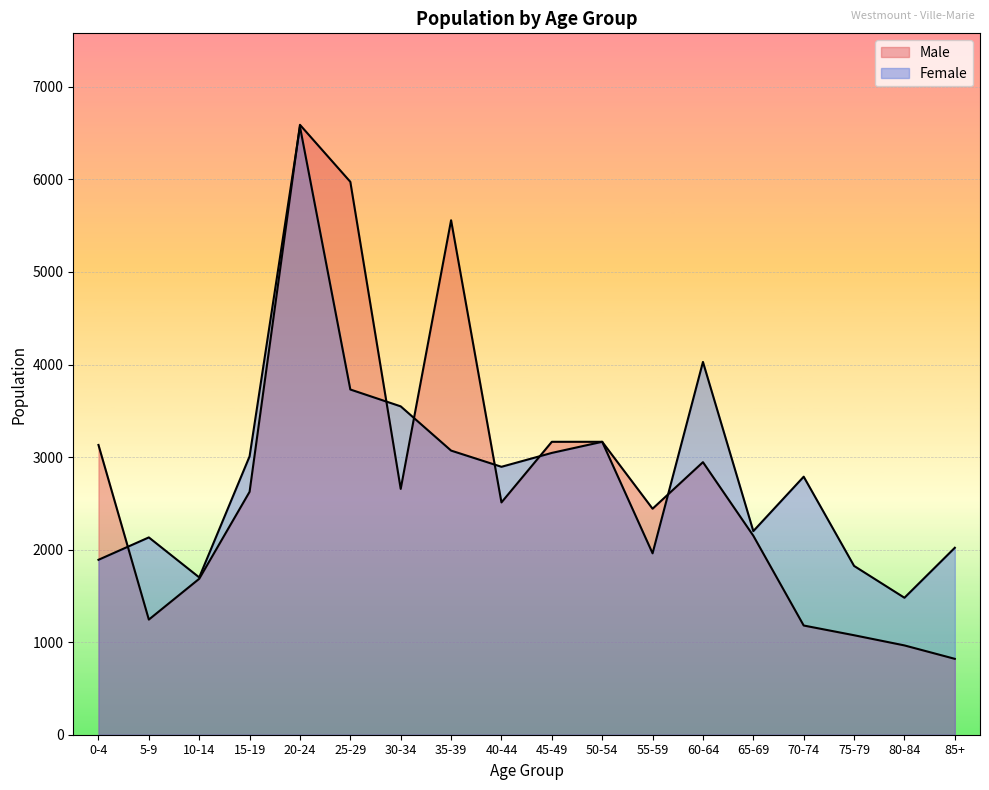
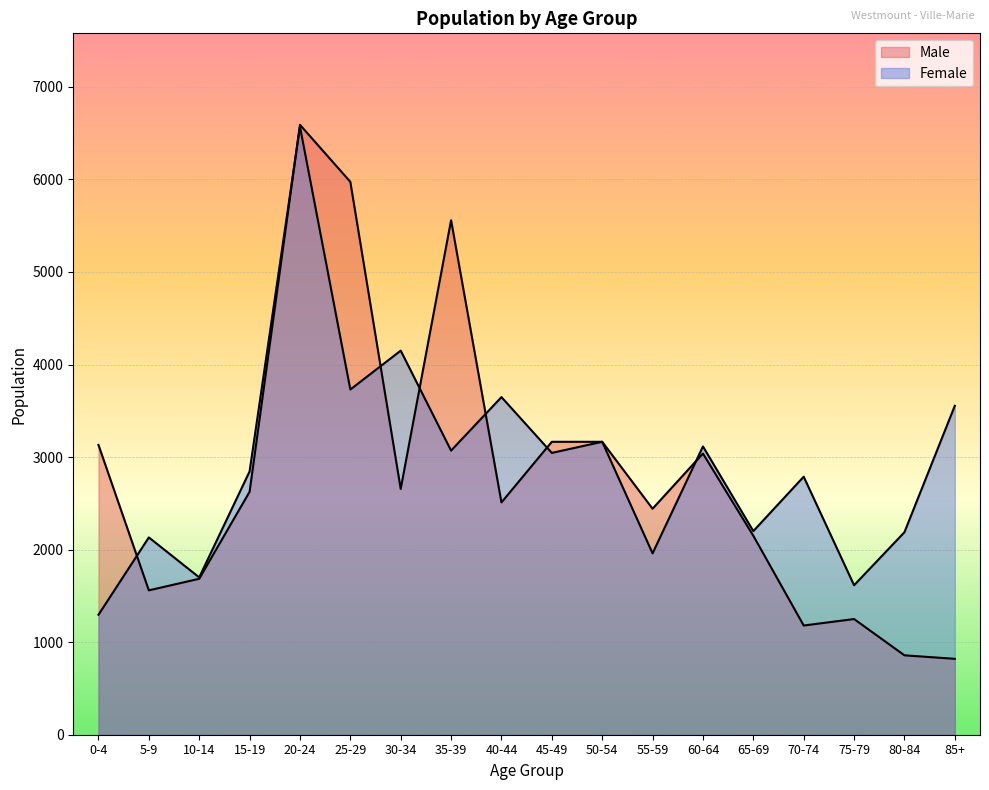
Female, 0-4: 1900 -> 1300
Male, 5-9: 1200 -> 1600
Female, 15-19: 3000 -> 2800
Female, 30-34: 3500 -> 4200
Female, 40-44: 2900 -> 3600
Male, 60-64: 2900 -> 3000
Female, 60-64: 4000 -> 3100
Male, 75-79: 1100 -> 1300
Female, 75-79: 1800 -> 1600
Male, 80-84: 1000 -> 900
Female, 80-84: 1500 -> 2200
Female, 85+: 2000 -> 3600
